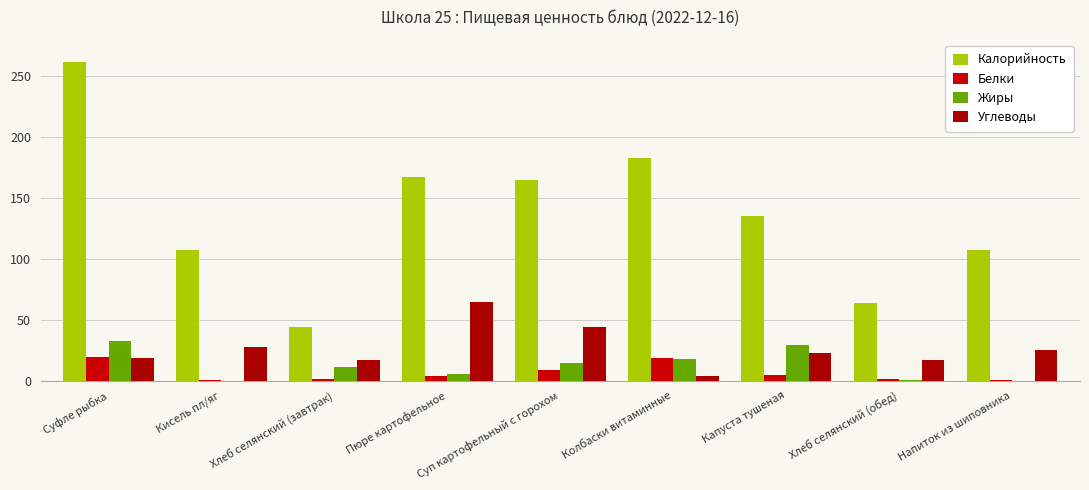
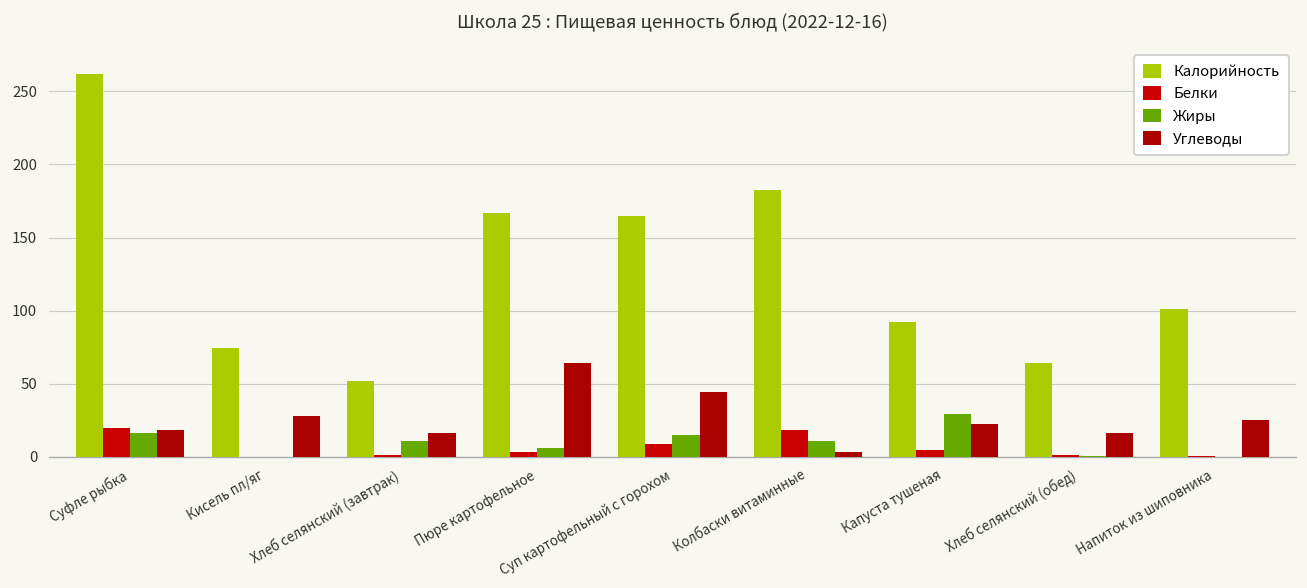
Жиры, Суфле рыбка: 33 -> 16
Калорийность, Кисель пл/яг: 108 -> 75
Калорийность, Хлеб селянский (завтрак): 44 -> 52
Жиры, Колбаски витаминные: 17 -> 11
Калорийность, Капуста тушеная: 135 -> 93
Калорийность, Напиток из шиповника: 108 -> 101
